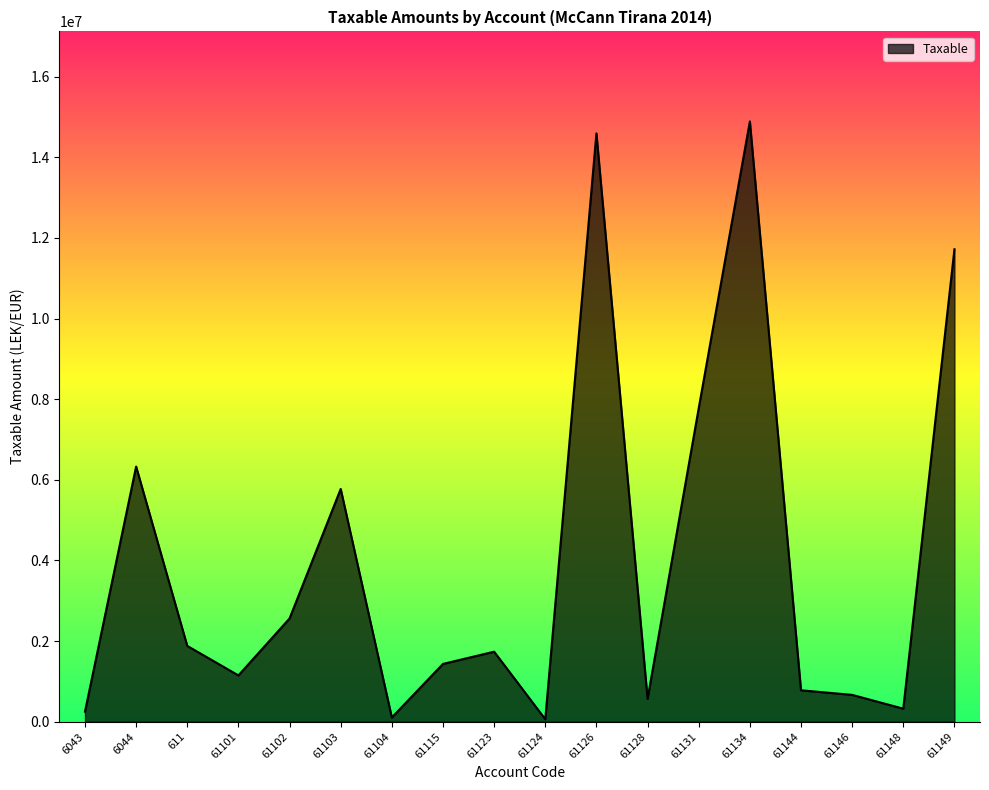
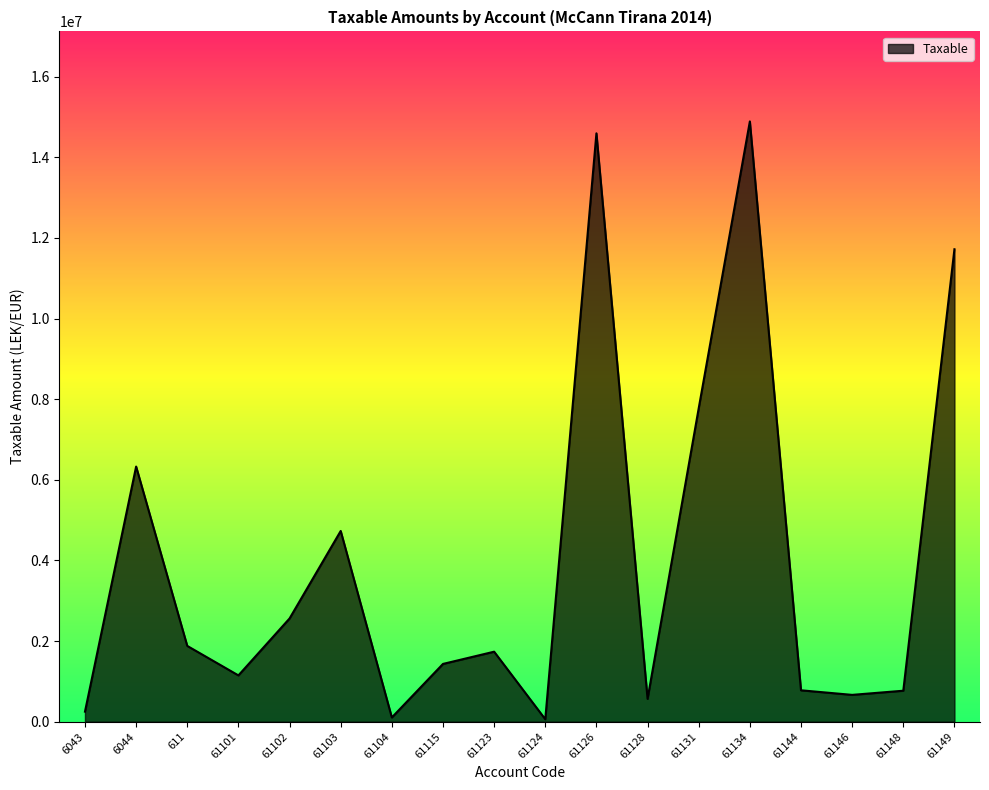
61103: 5800000 -> 4700000
61148: 300000 -> 800000
